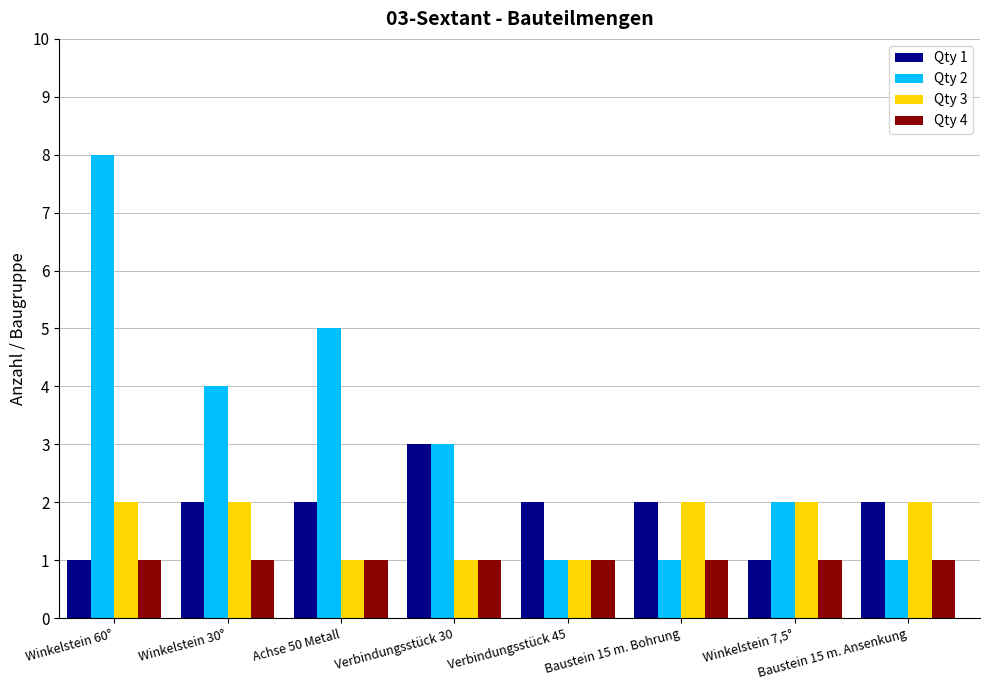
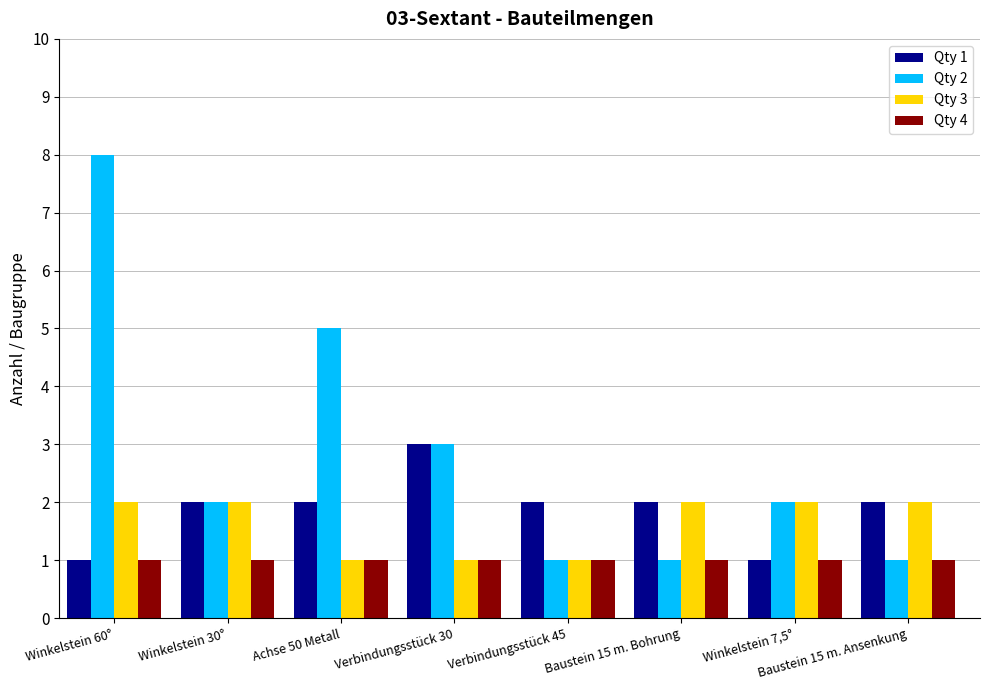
Qty 2, Winkelstein 30°: 4 -> 2
